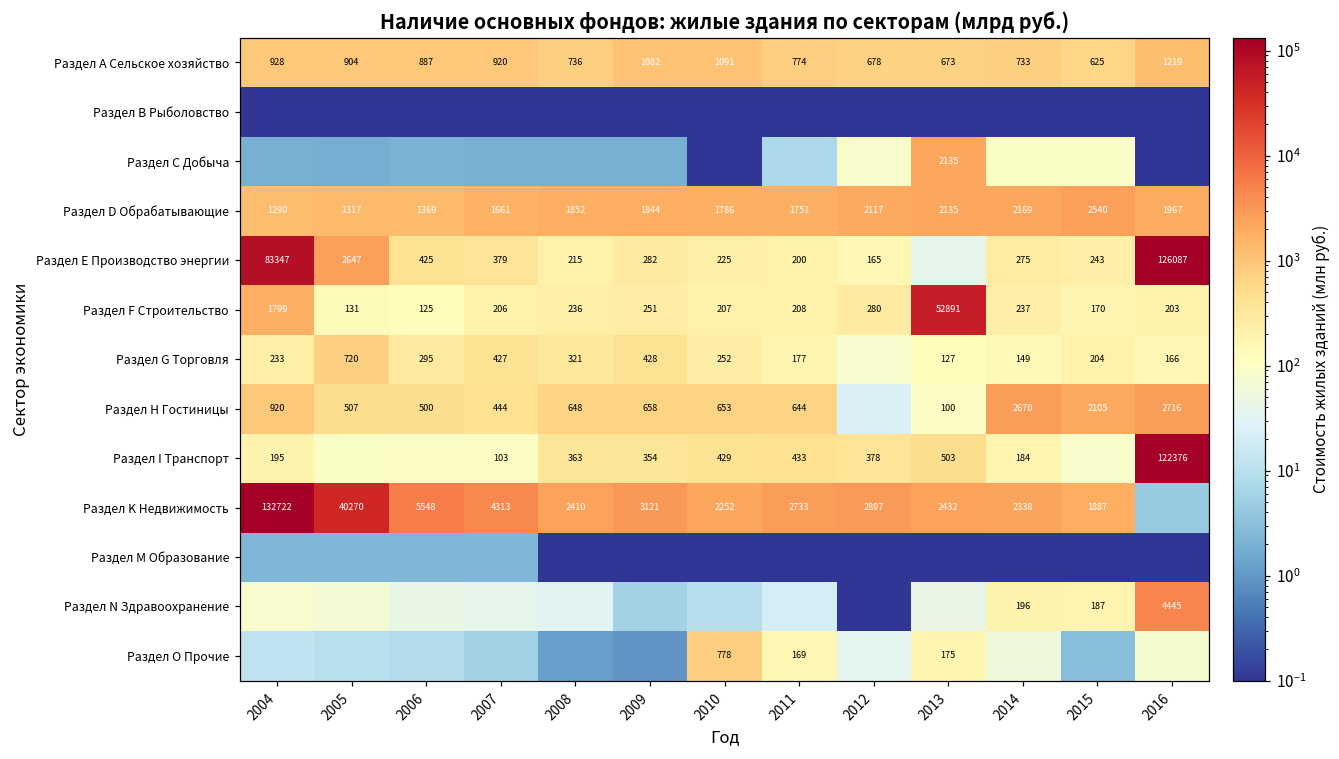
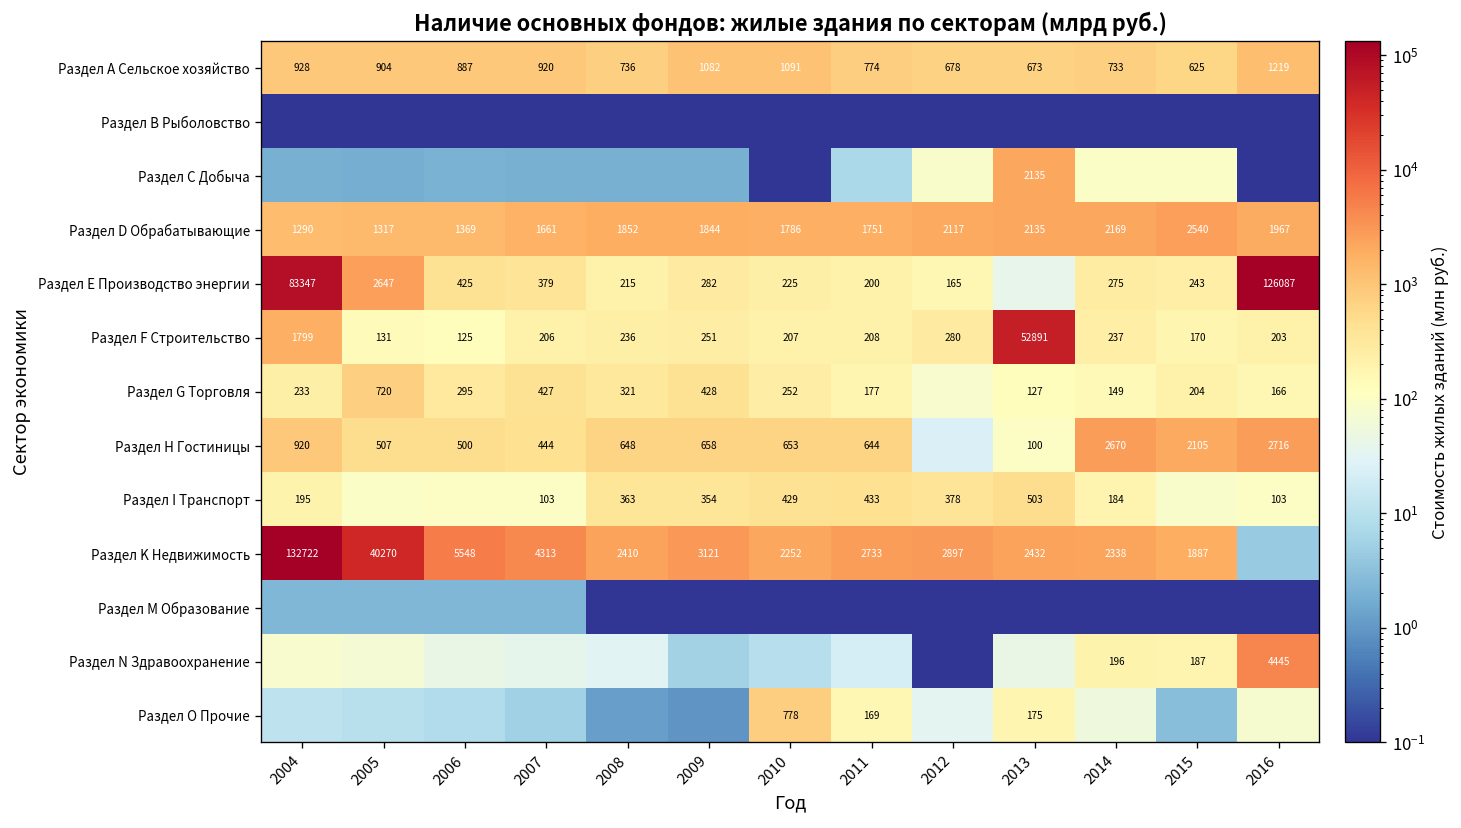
Раздел I Транспорт, 2016: 122376 -> 103
